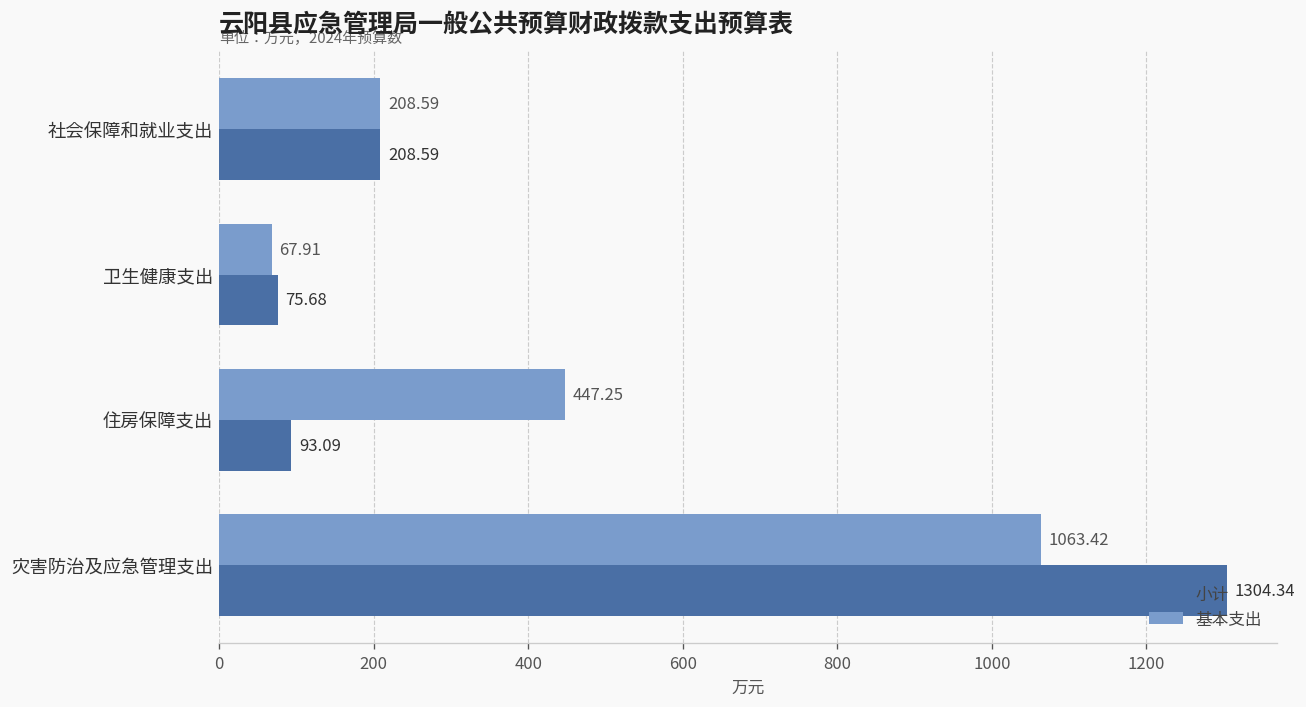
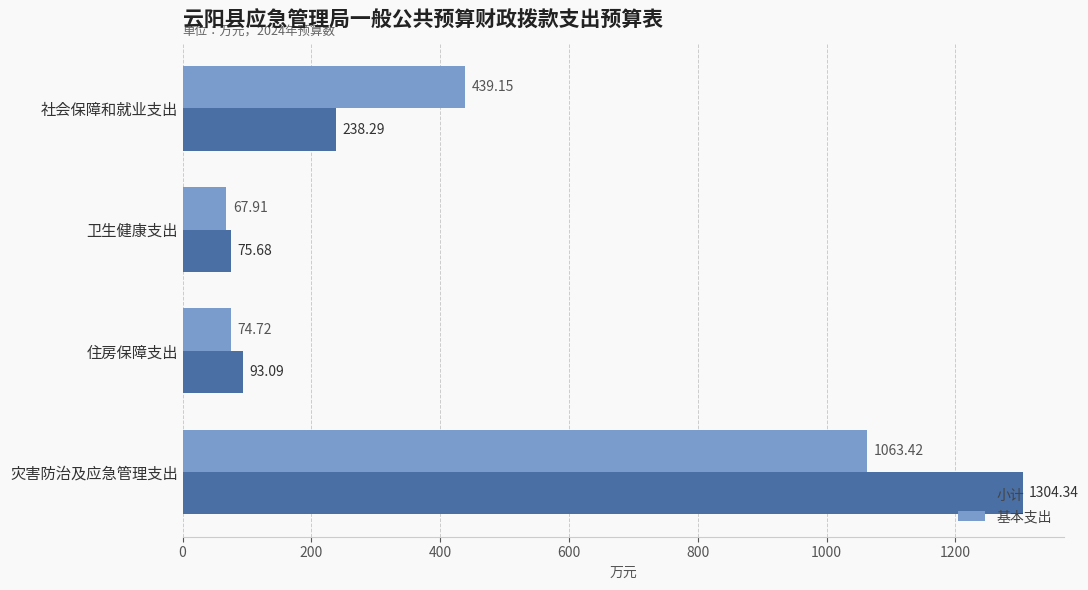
基本支出, 社会保障和就业支出: 208.59 -> 439.15
小计, 社会保障和就业支出: 208.59 -> 238.29
基本支出, 住房保障支出: 447.25 -> 74.72
